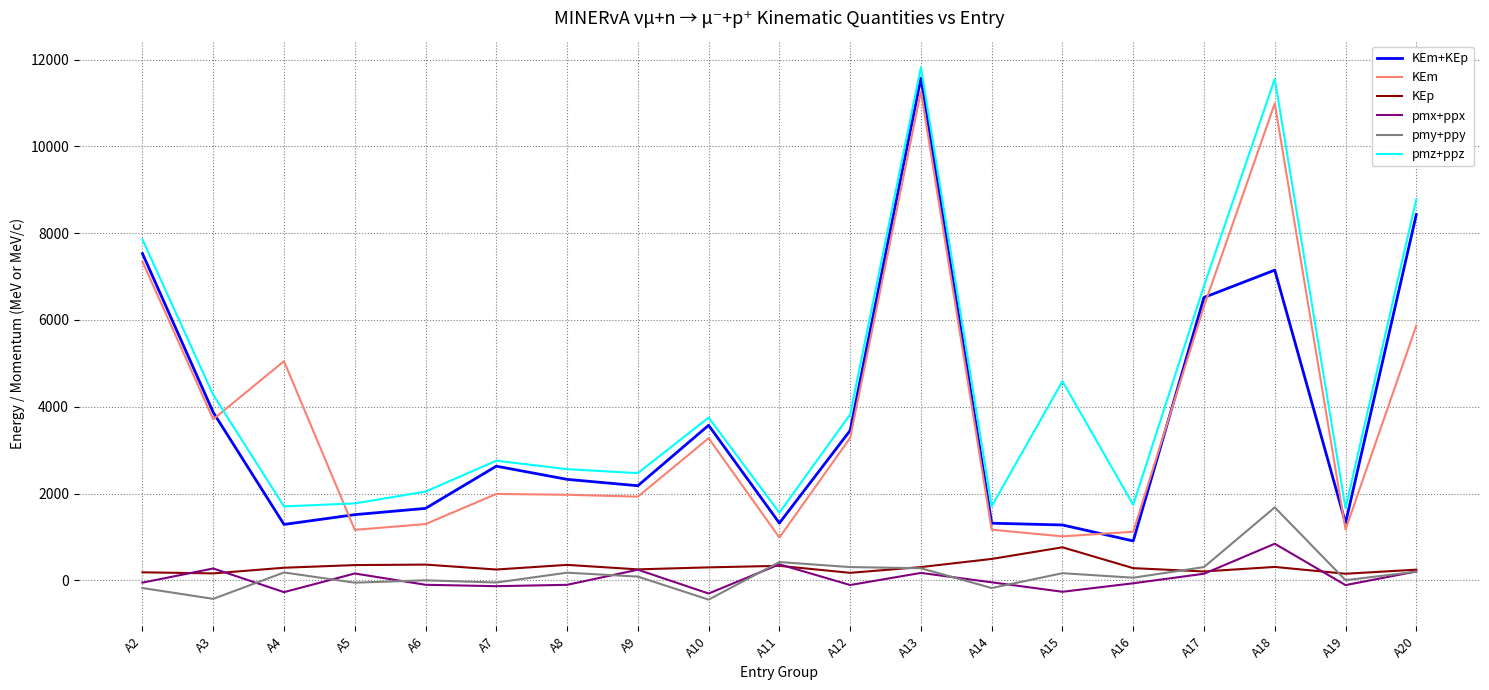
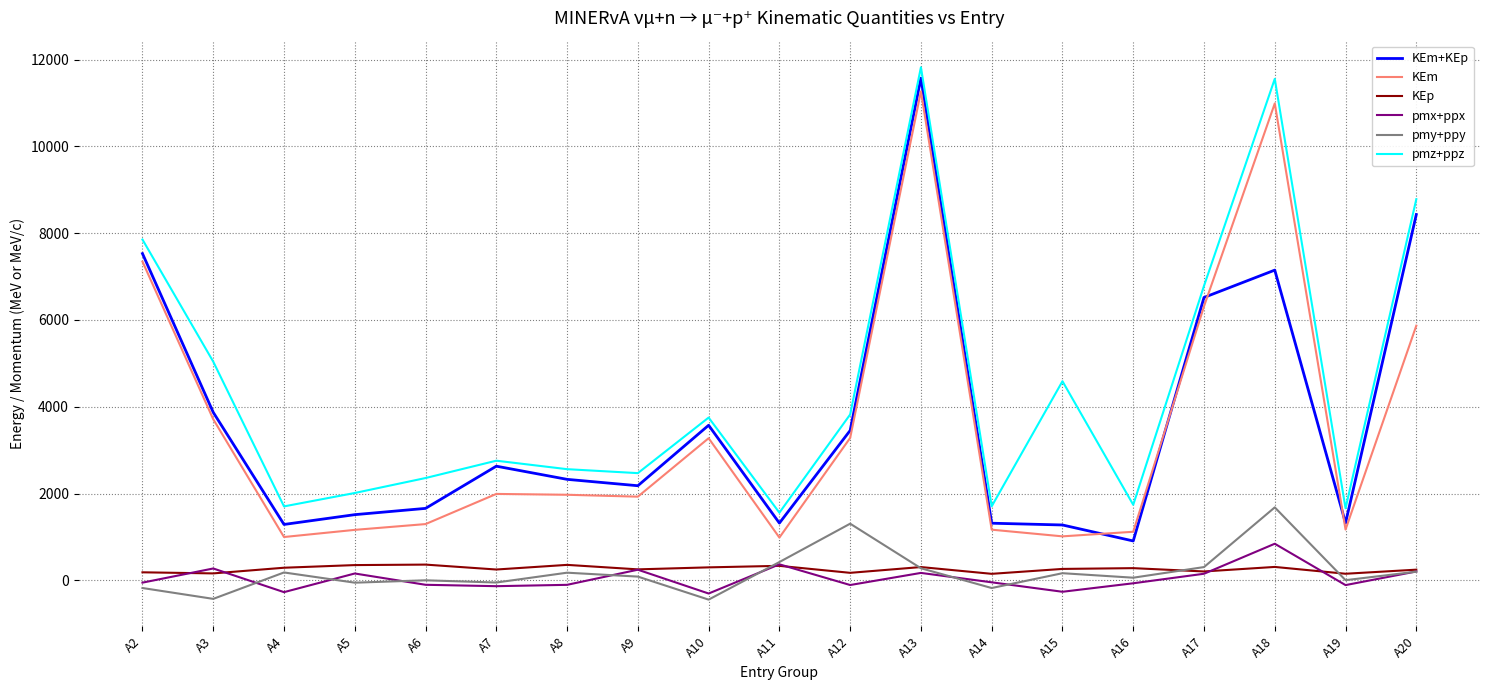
pmz+ppz, A3: 4300 -> 5000
KEm, A4: 5100 -> 1000
pmz+ppz, A5: 1800 -> 2000
pmz+ppz, A6: 2000 -> 2400
pmy+ppy, A12: 300 -> 1300
KEp, A14: 500 -> 100
KEp, A15: 800 -> 300
